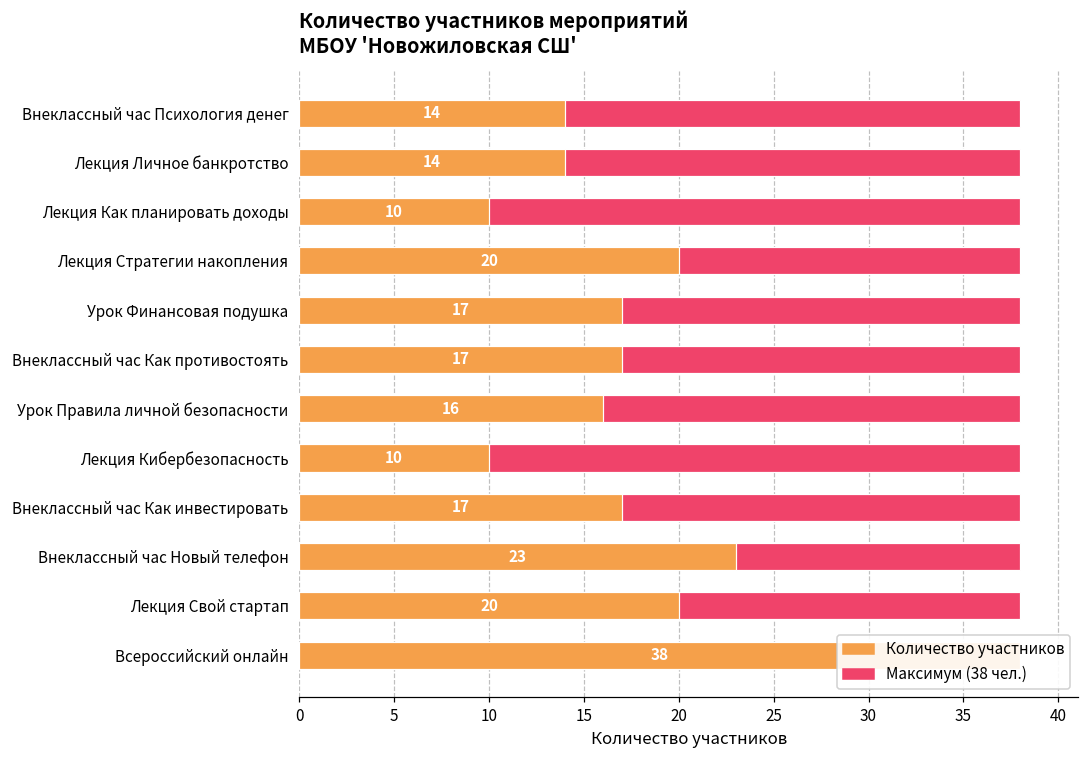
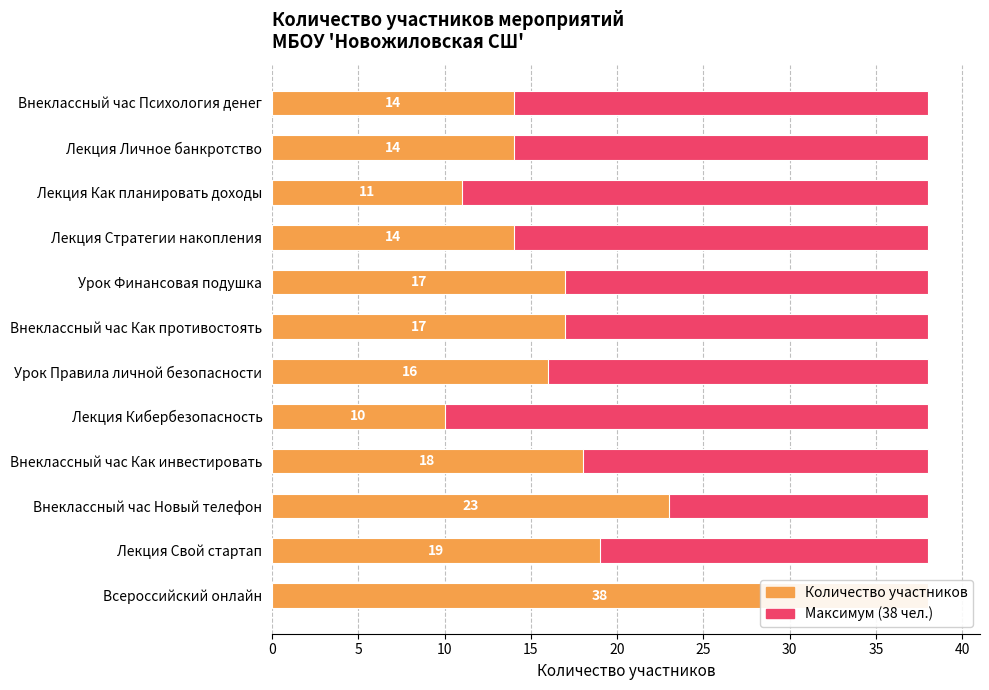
Количество участников, Лекция Как планировать доходы: 10 -> 11
Количество участников, Лекция Стратегии накопления: 20 -> 14
Количество участников, Внеклассный час Как инвестировать: 17 -> 18
Количество участников, Лекция Свой стартап: 20 -> 19
